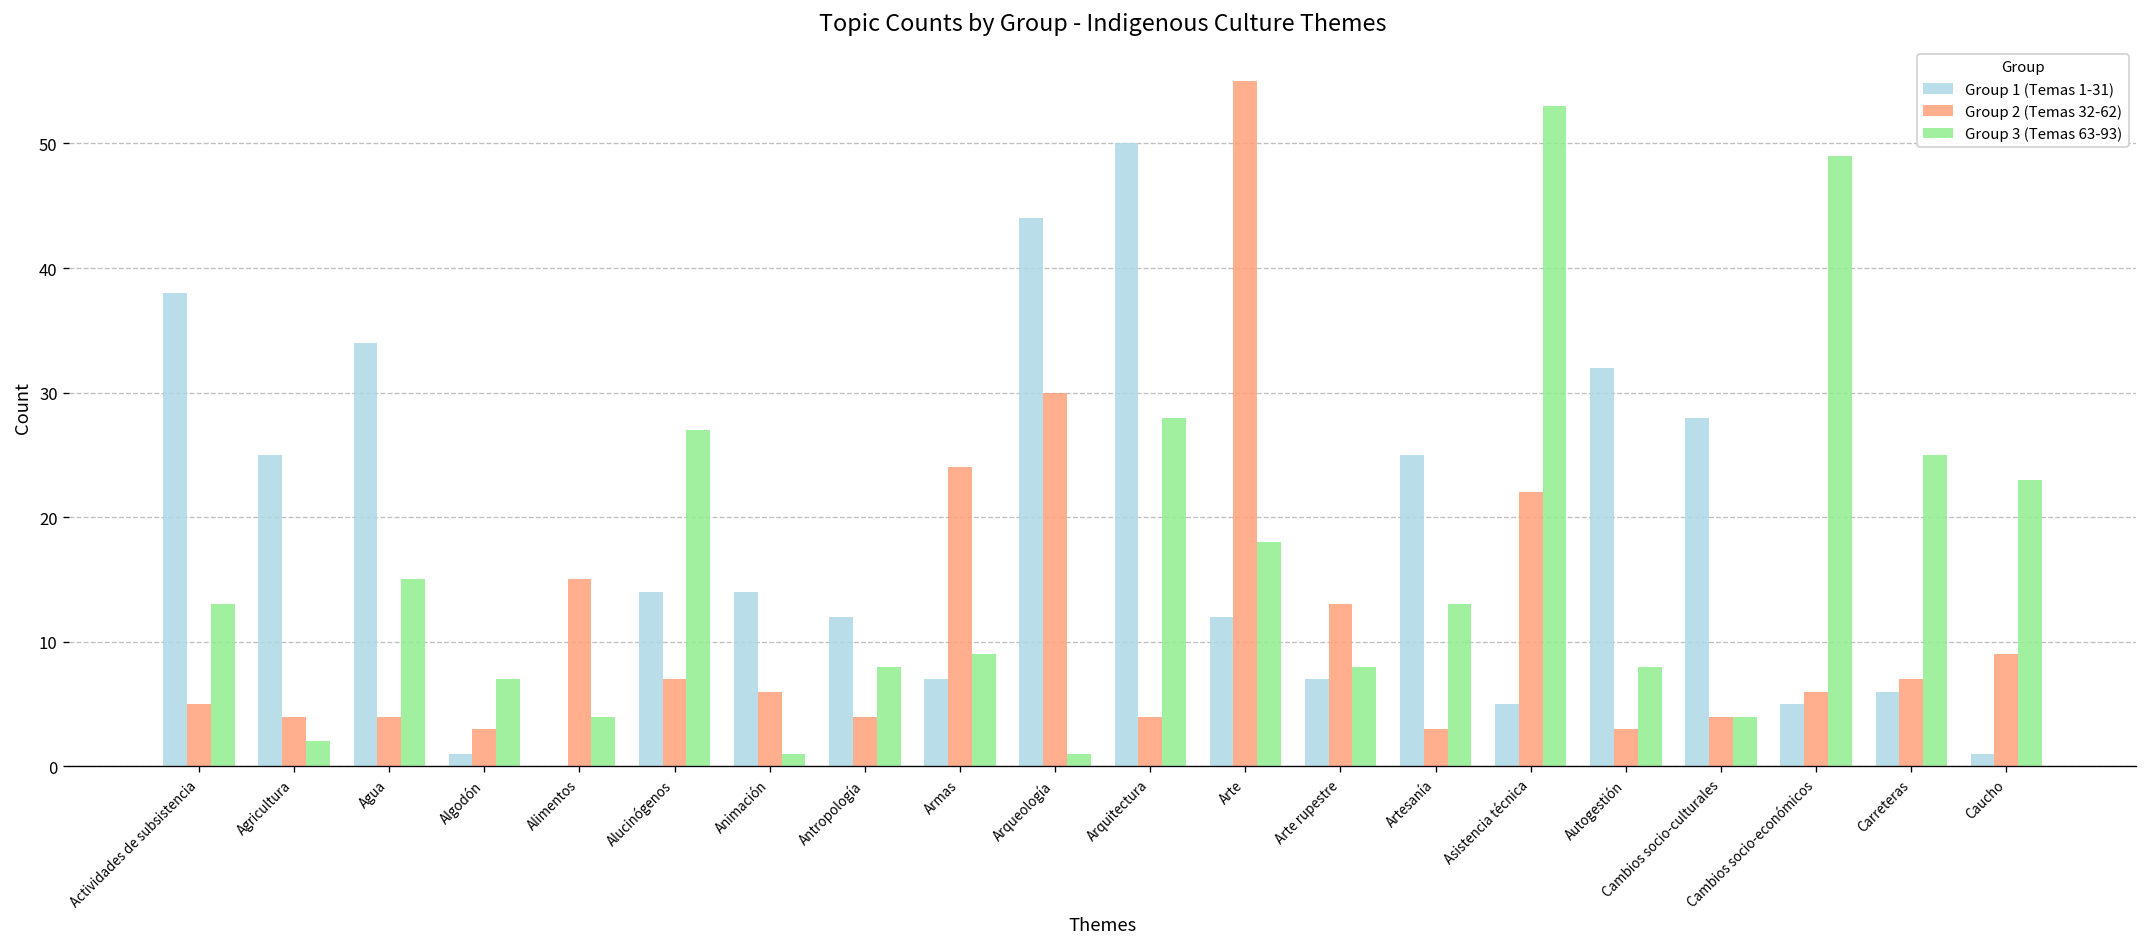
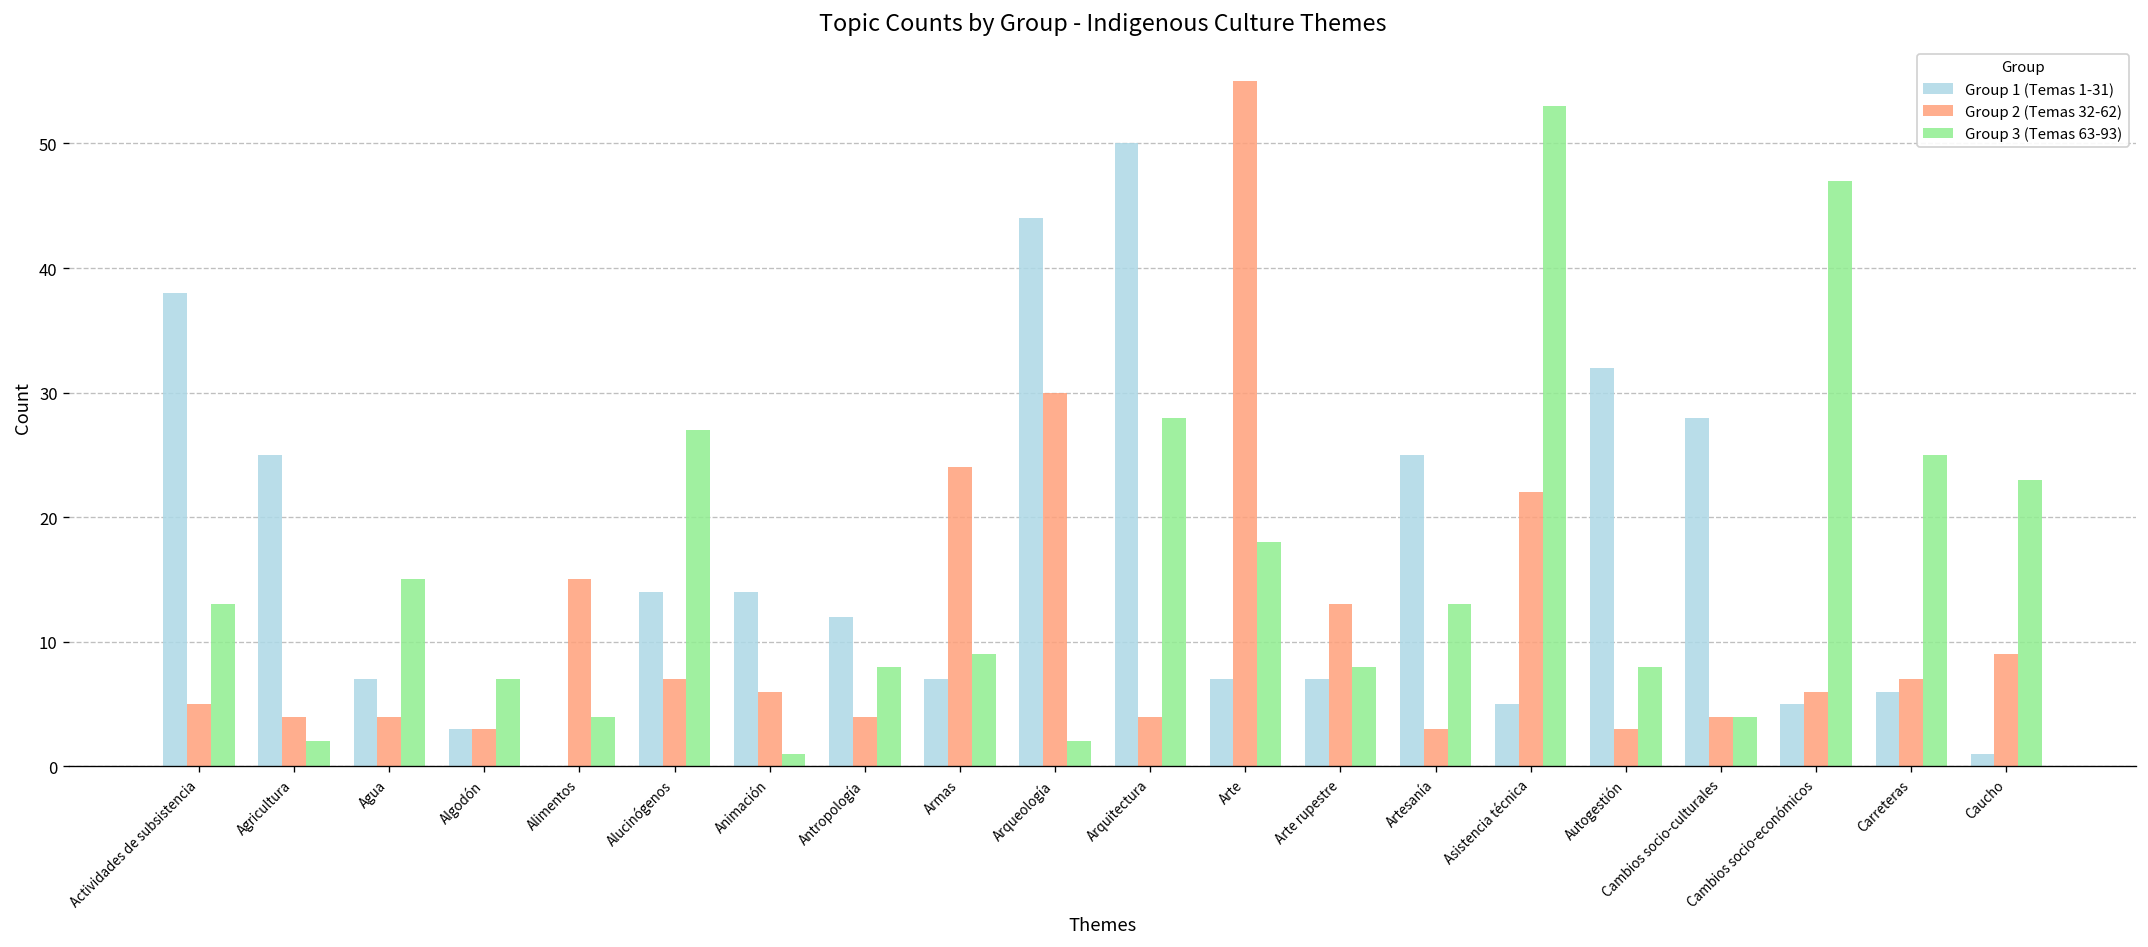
Group 1 (Temas 1-31), Agua: 34 -> 7
Group 1 (Temas 1-31), Algodón: 1 -> 3
Group 3 (Temas 63-93), Arqueología: 1 -> 2
Group 1 (Temas 1-31), Arte: 12 -> 7
Group 3 (Temas 63-93), Cambios socio-económicos: 49 -> 47
